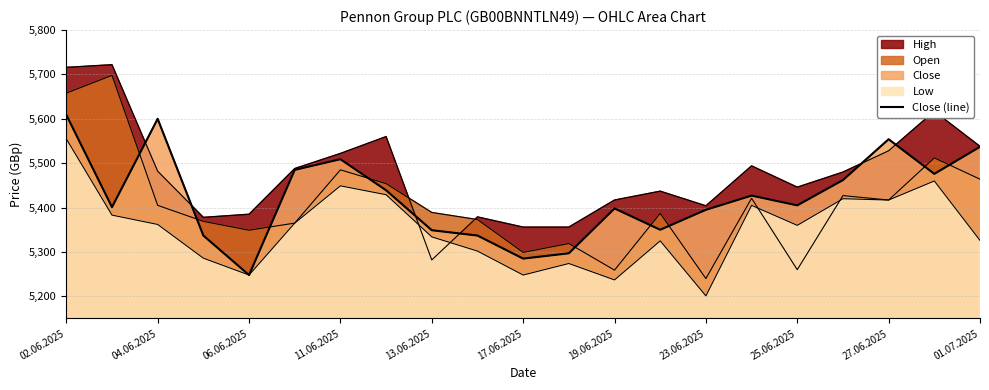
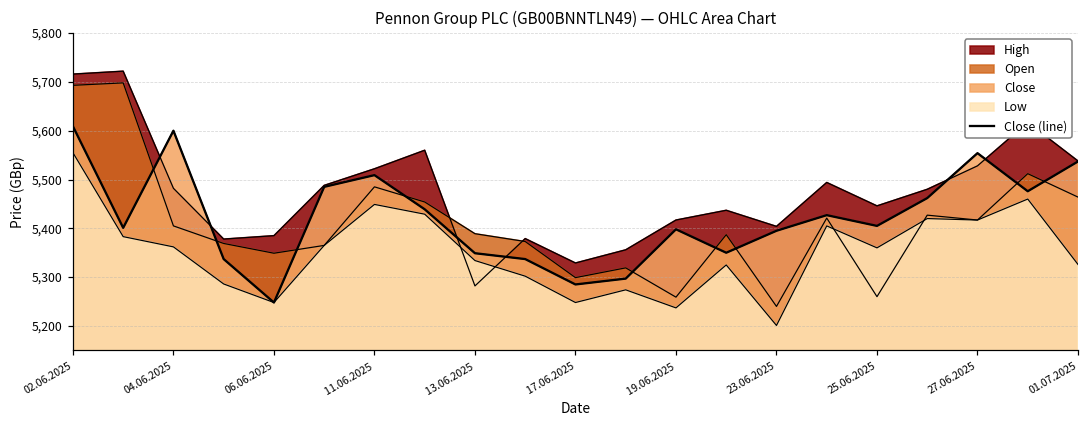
Open, 02.06.2025: 5,660 -> 5,690
High, 17.06.2025: 5,360 -> 5,330
